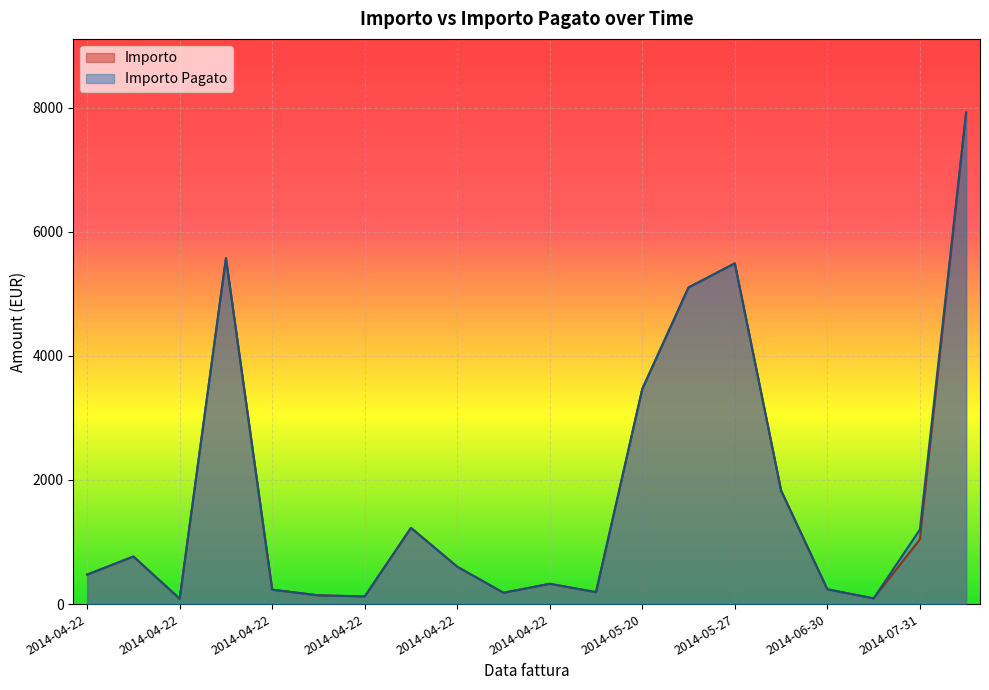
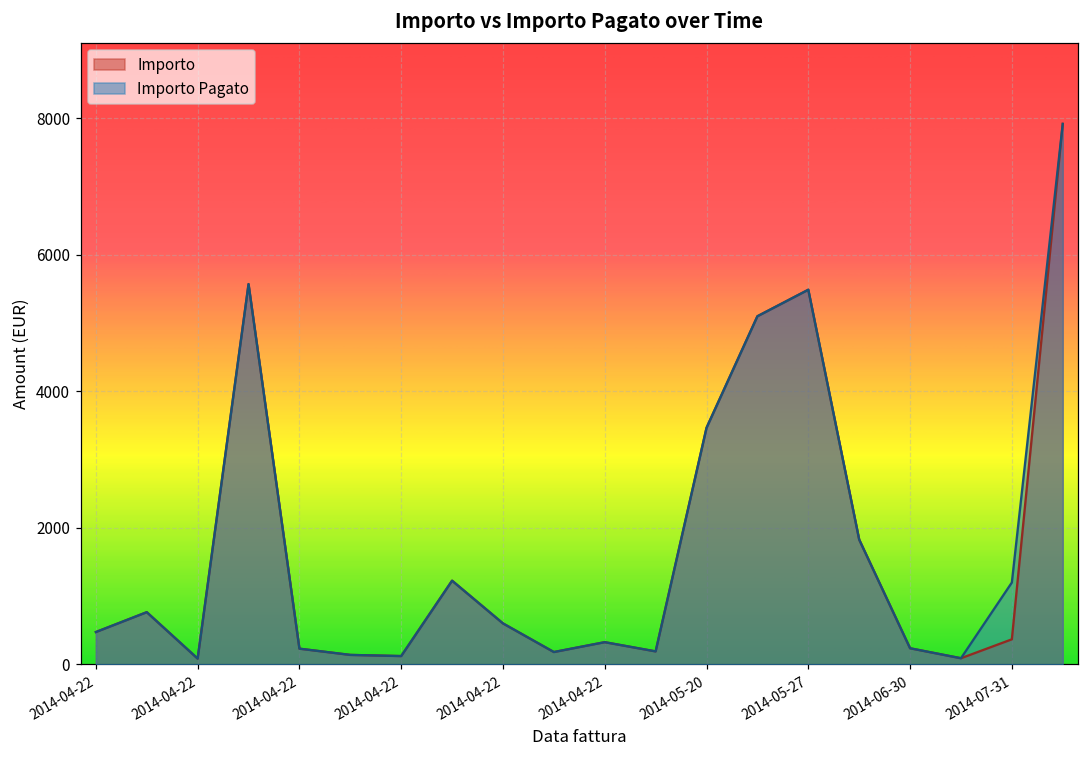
Importo, 2014-07-31: 1000 -> 400
